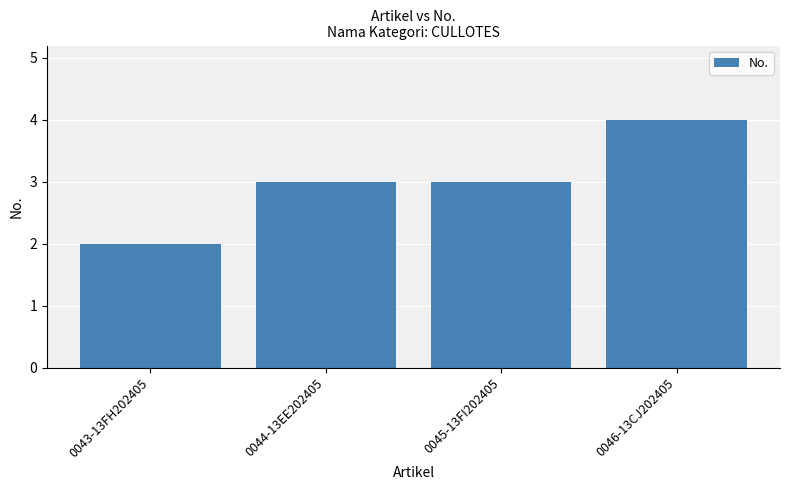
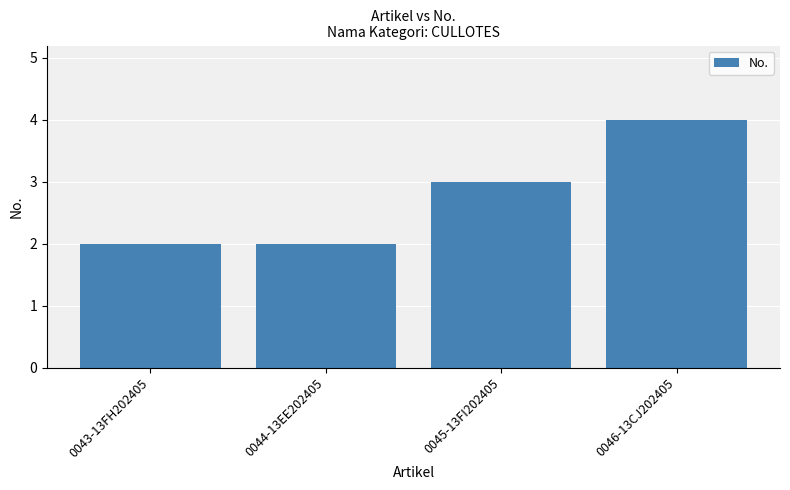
0044-13EE202405: 3 -> 2
